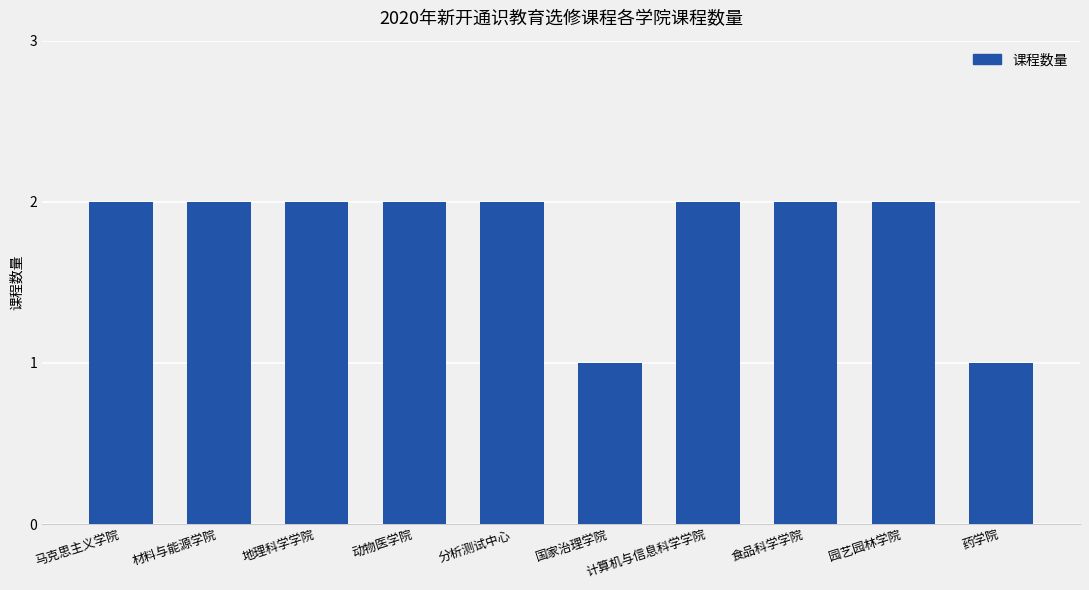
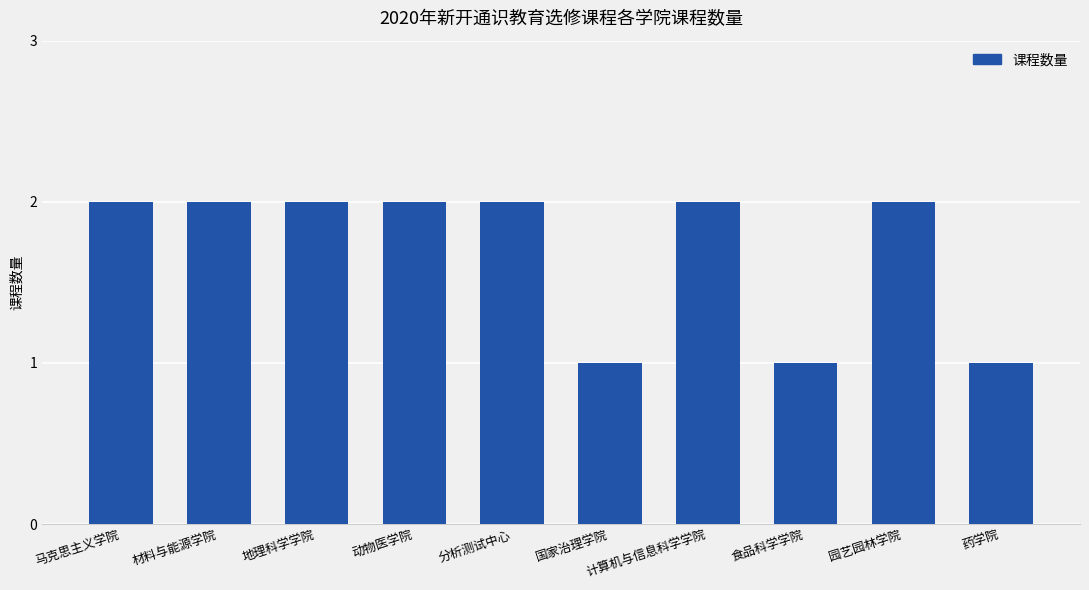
食品科学学院: 2 -> 1
